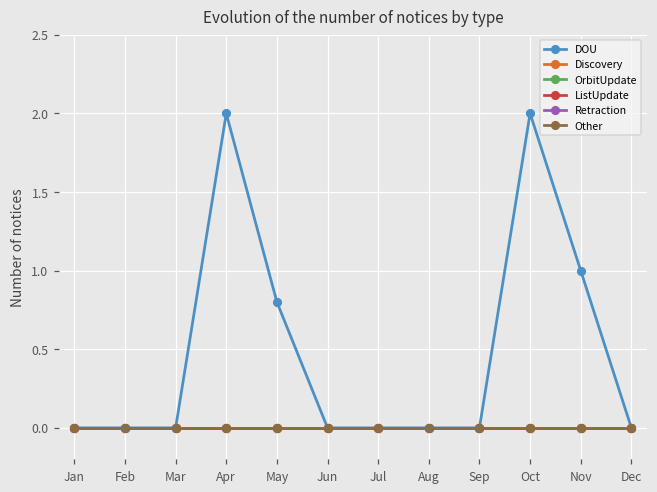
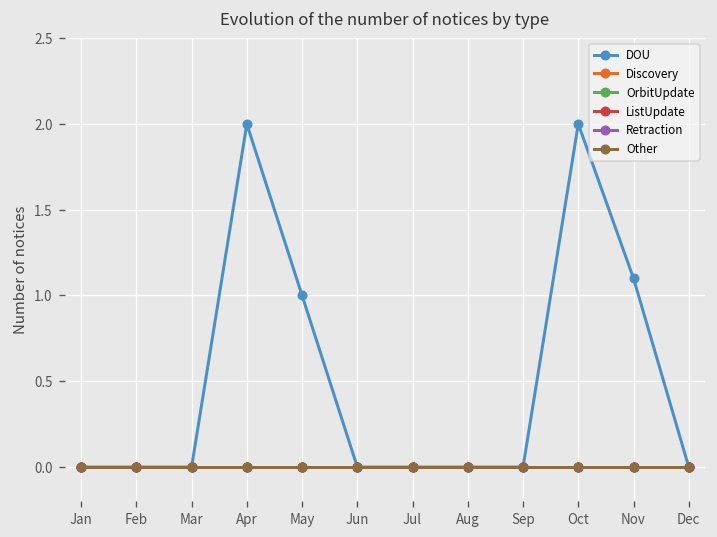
DOU, May: 0.8 -> 1.0
DOU, Nov: 1.0 -> 1.1
